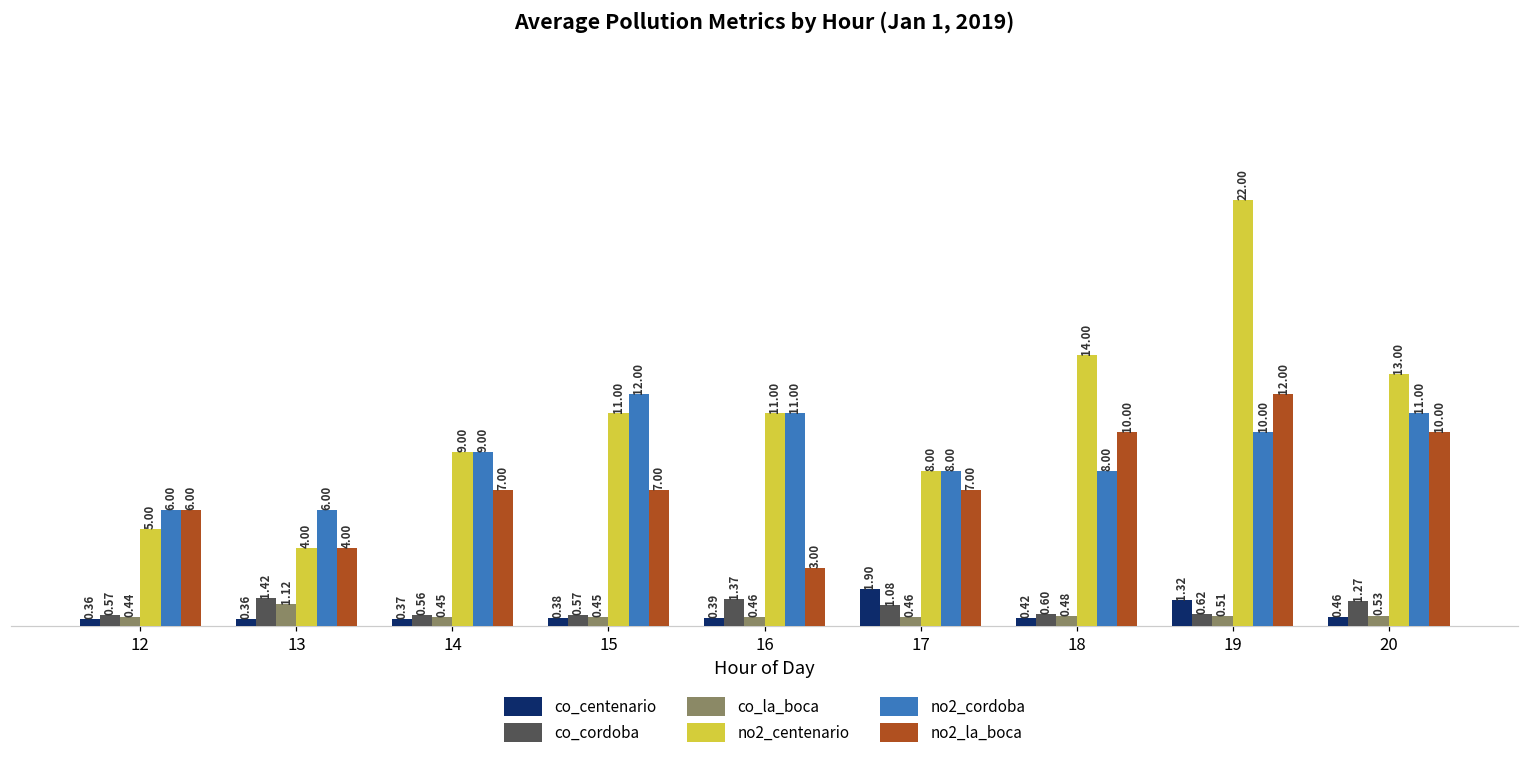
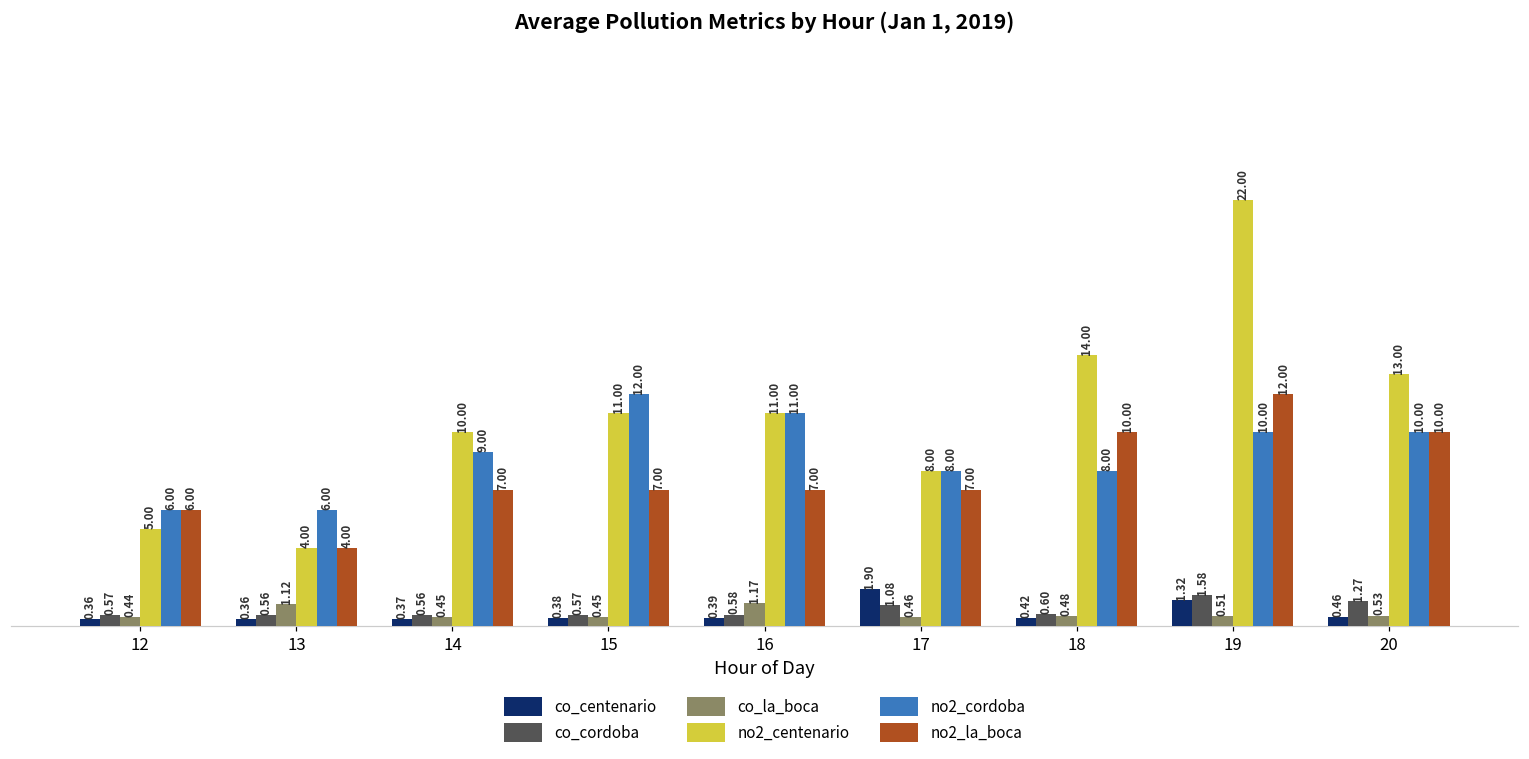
co_cordoba, 13: 1.42 -> 0.56
no2_centenario, 14: 9.00 -> 10.00
co_cordoba, 16: 1.37 -> 0.58
co_la_boca, 16: 0.46 -> 1.17
no2_la_boca, 16: 3.00 -> 7.00
co_cordoba, 19: 0.62 -> 1.58
no2_cordoba, 20: 11.00 -> 10.00
